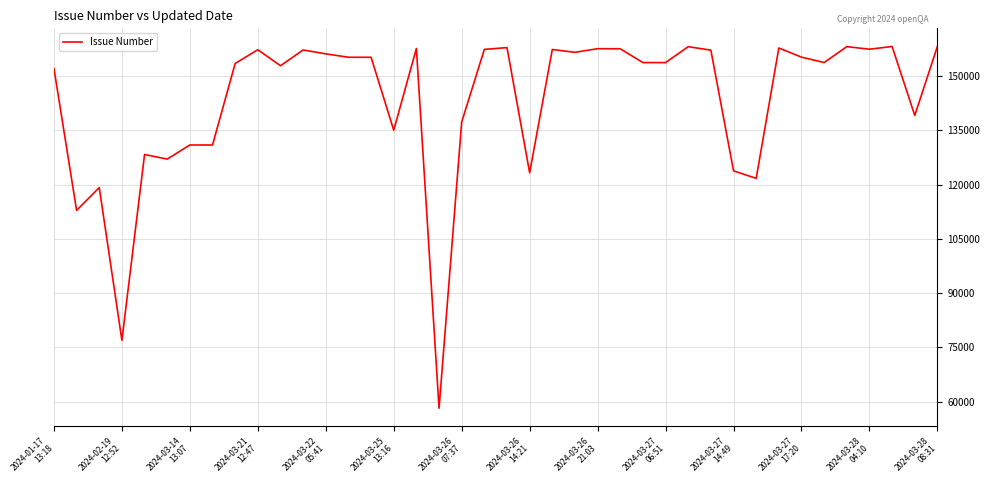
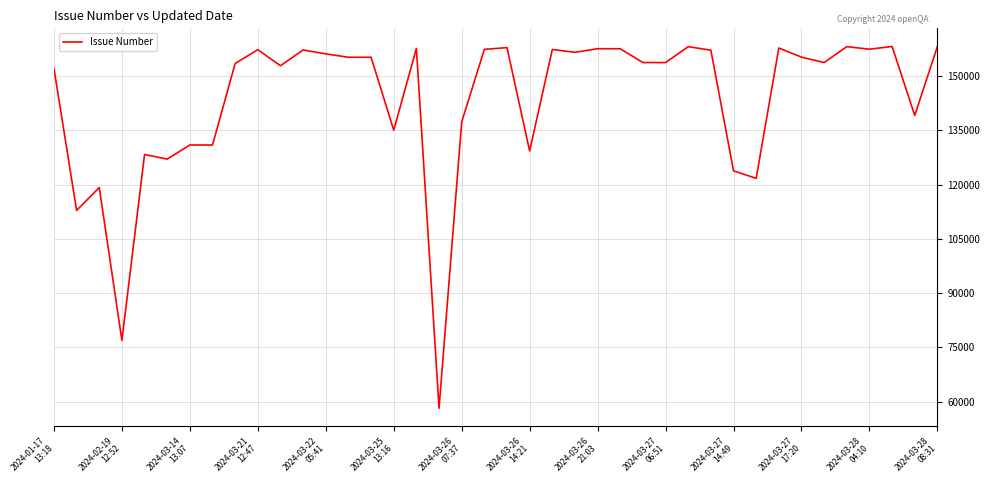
2024-03-26 14:21: 123000 -> 129000
